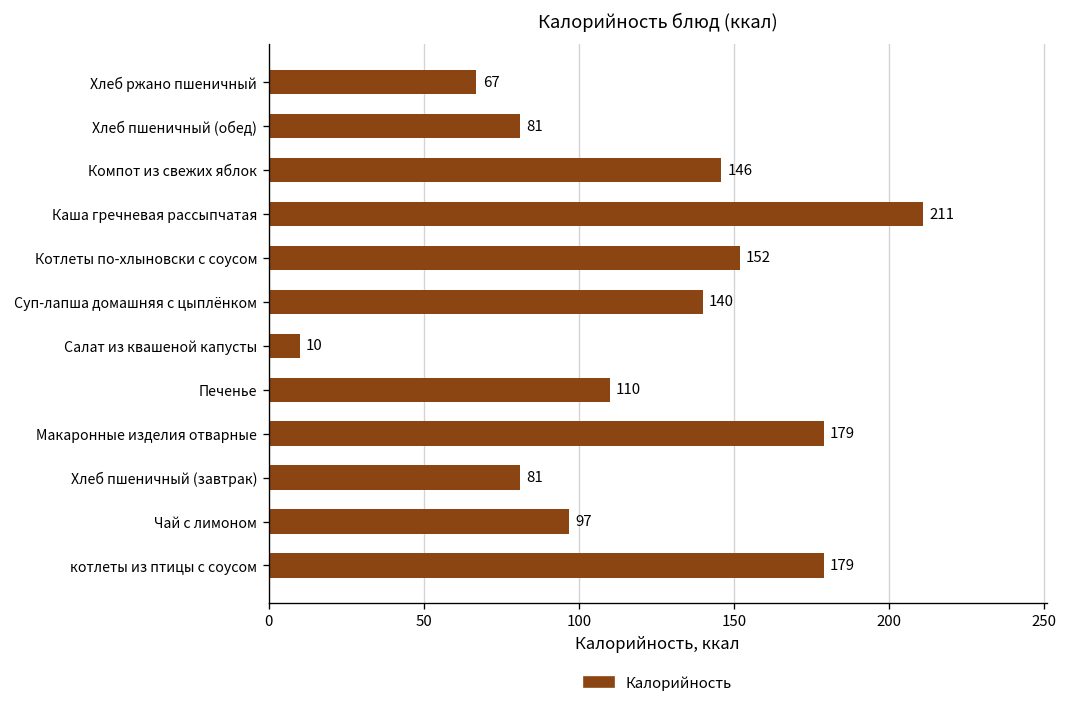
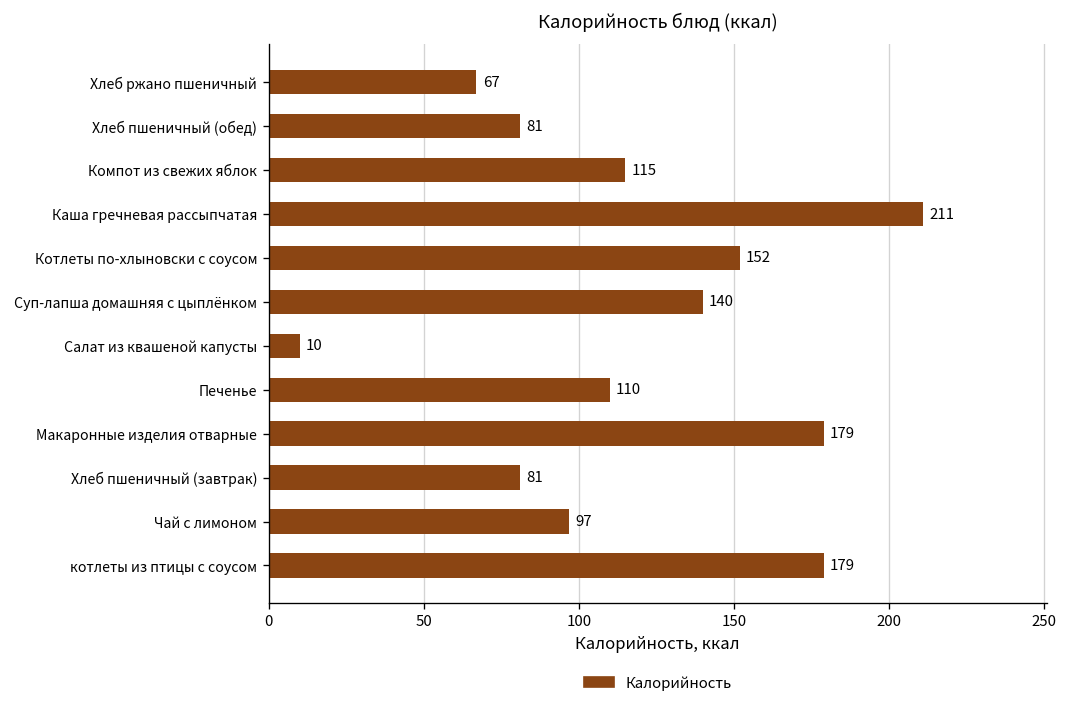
Компот из свежих яблок: 146 -> 115
